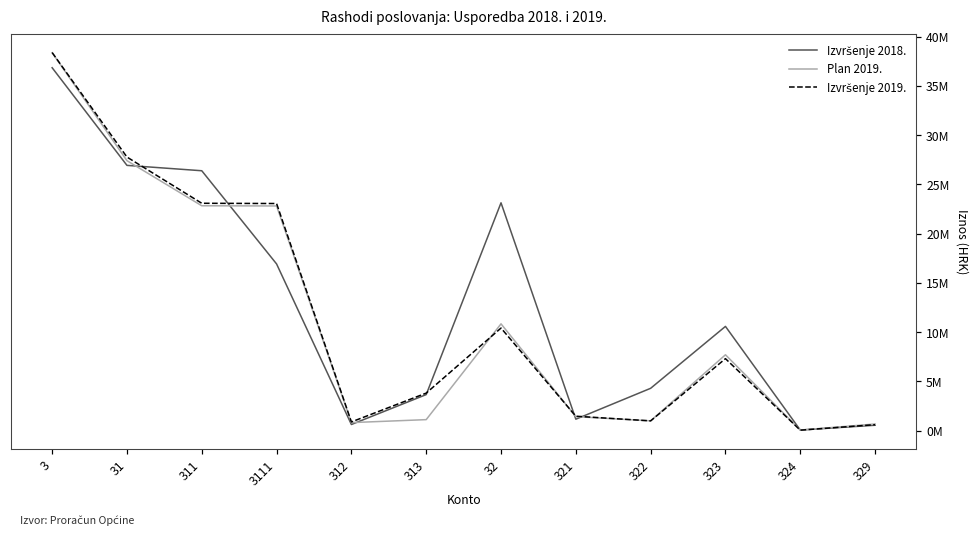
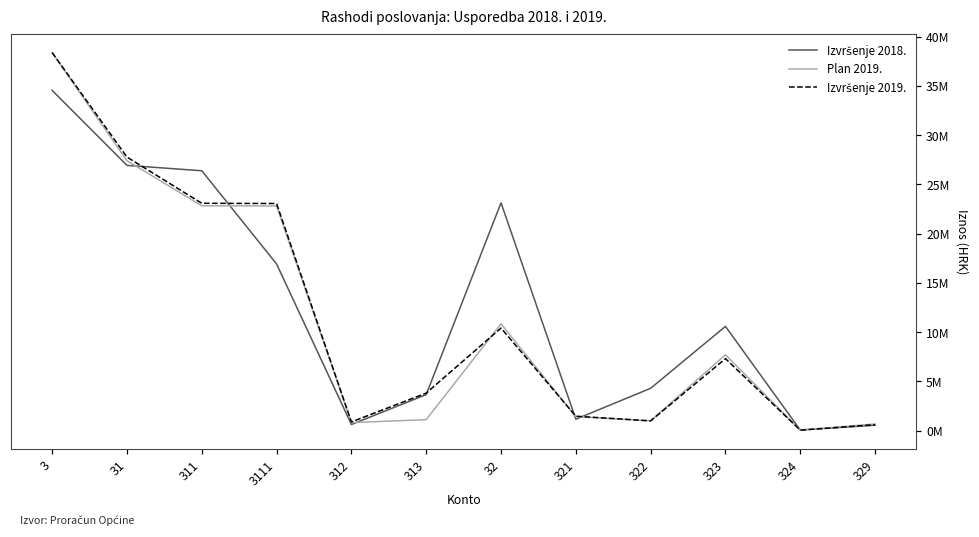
Izvršenje 2018., 3: 37000000 -> 35000000
